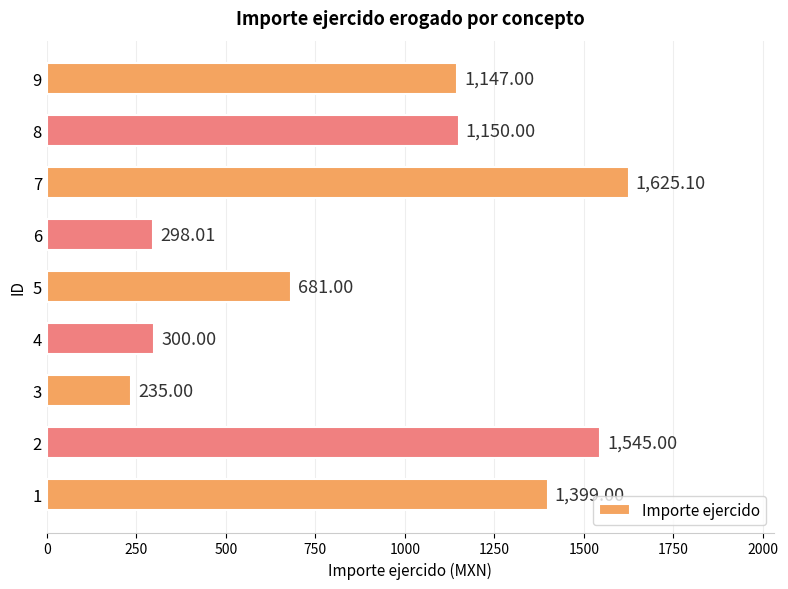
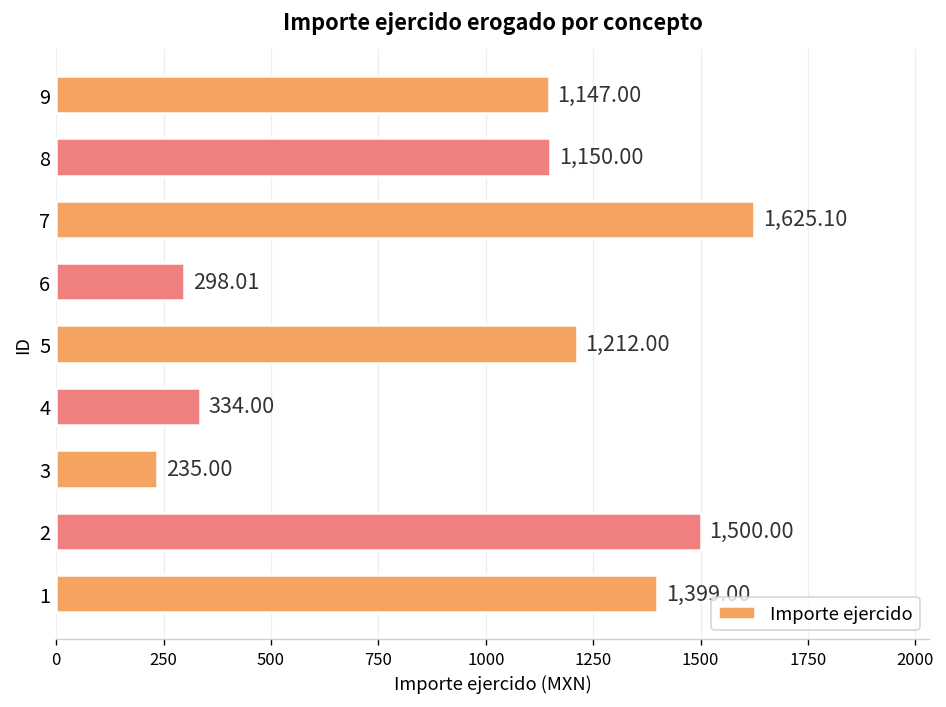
5: 681.00 -> 1,212.00
4: 300.00 -> 334.00
2: 1,545.00 -> 1,500.00
